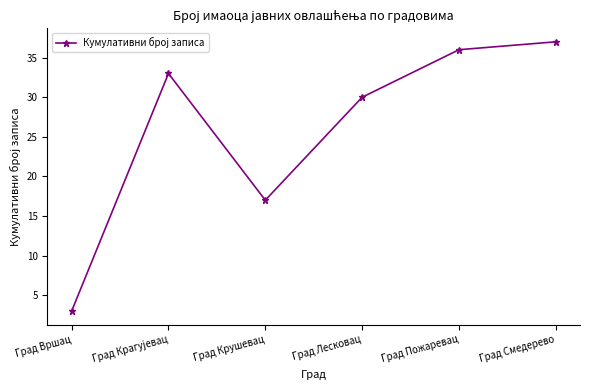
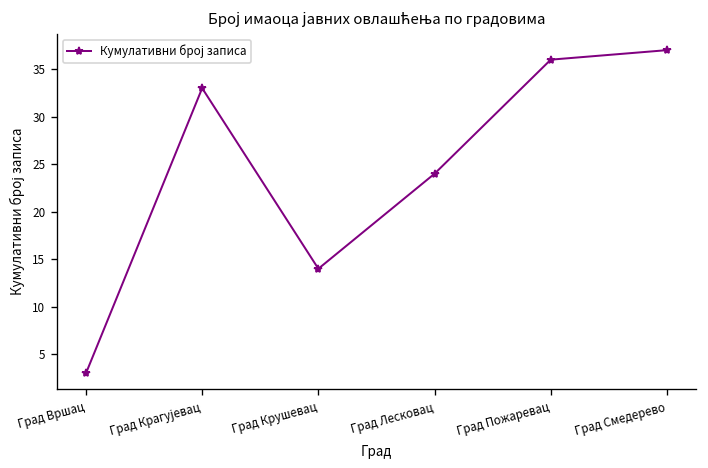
Град Крушевац: 17 -> 14
Град Лесковац: 30 -> 24
